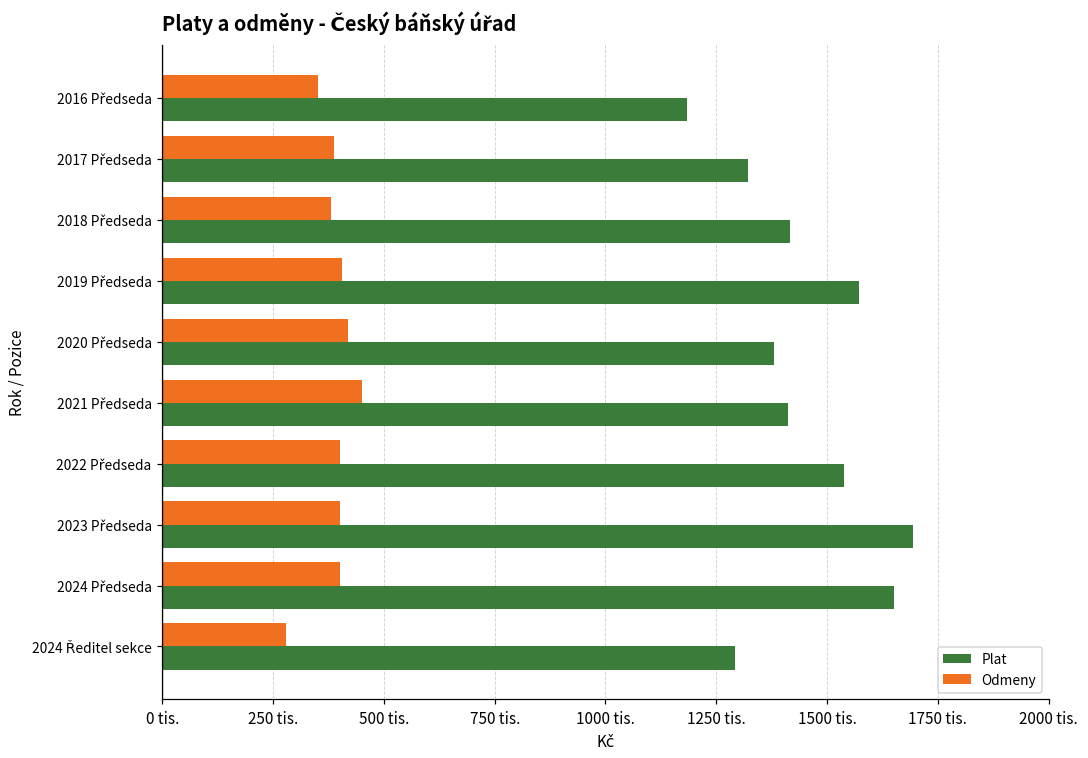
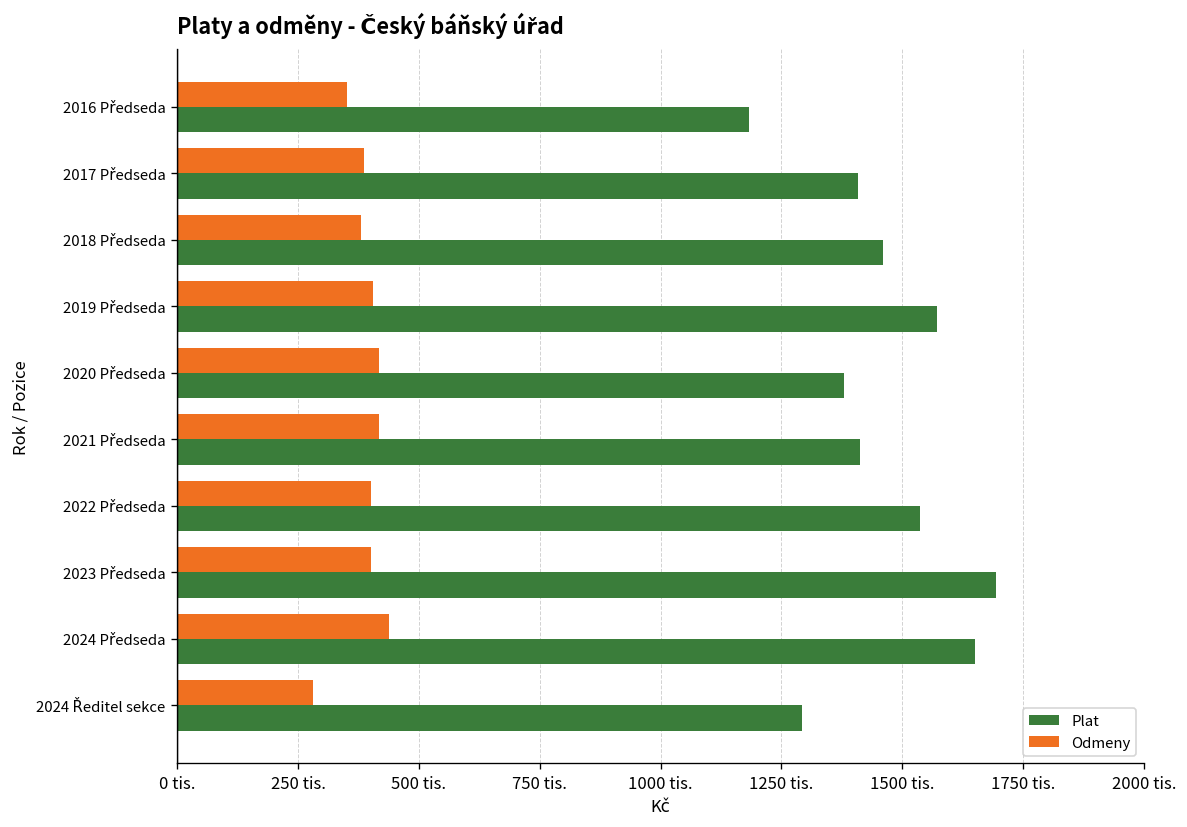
Plat, 2017 Předseda: 1320 tis. -> 1410 tis.
Plat, 2018 Předseda: 1420 tis. -> 1460 tis.
Odmeny, 2021 Předseda: 450 tis. -> 420 tis.
Odmeny, 2024 Předseda: 400 tis. -> 440 tis.
